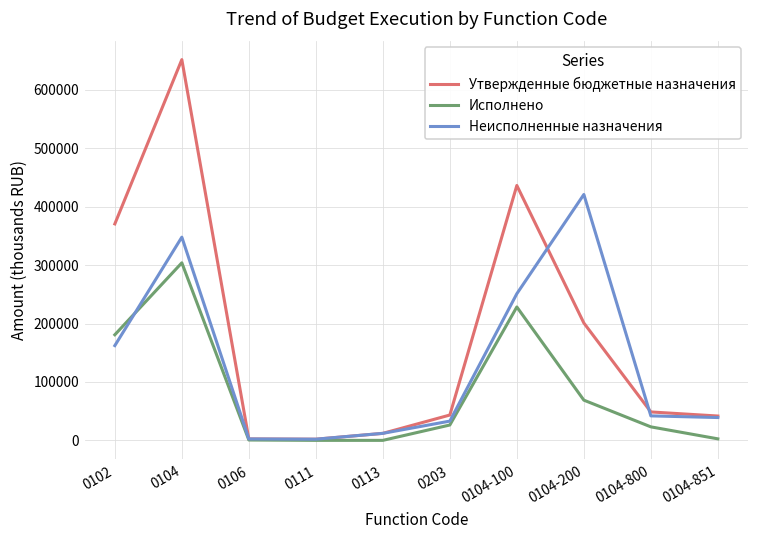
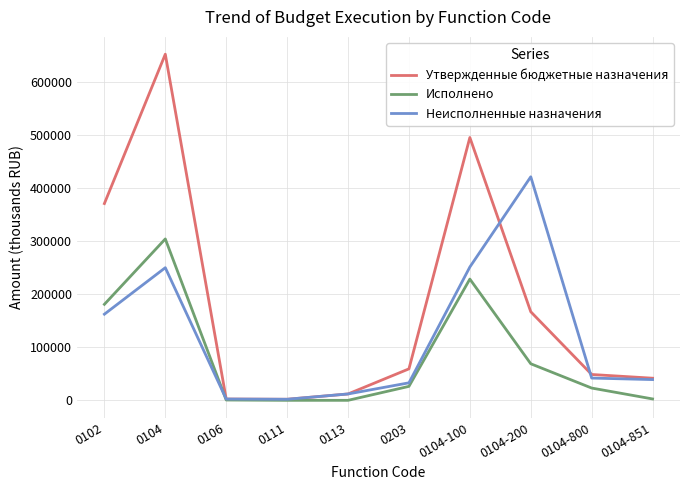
Неисполненные назначения, 0104: 350000 -> 250000
Утвержденные бюджетные назначения, 0203: 40000 -> 60000
Утвержденные бюджетные назначения, 0104-100: 440000 -> 490000
Утвержденные бюджетные назначения, 0104-200: 200000 -> 170000
